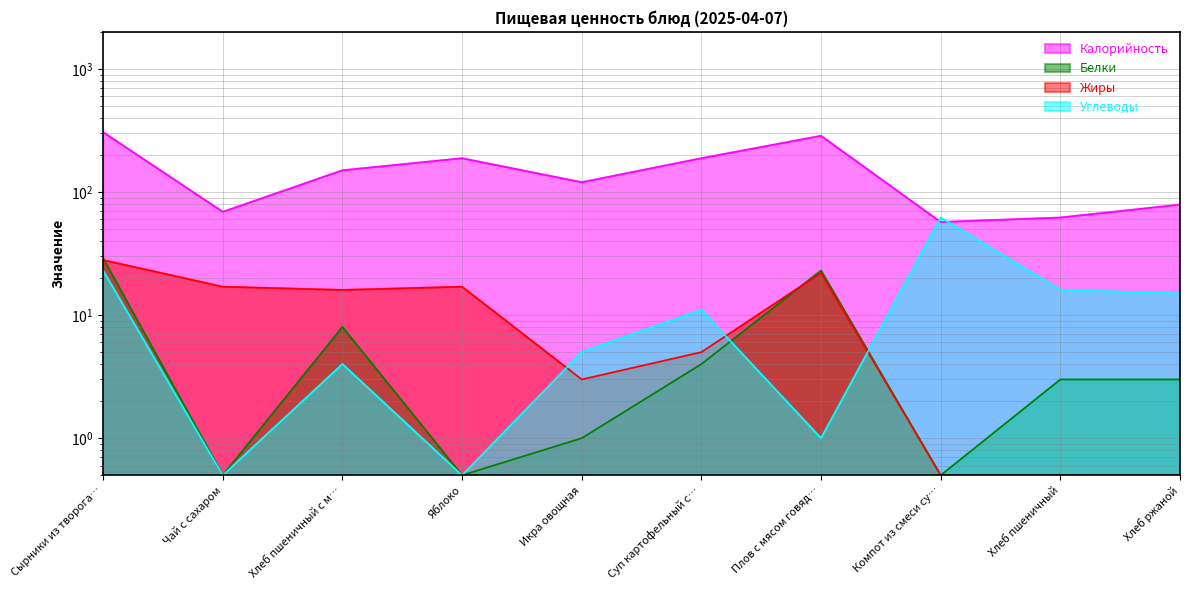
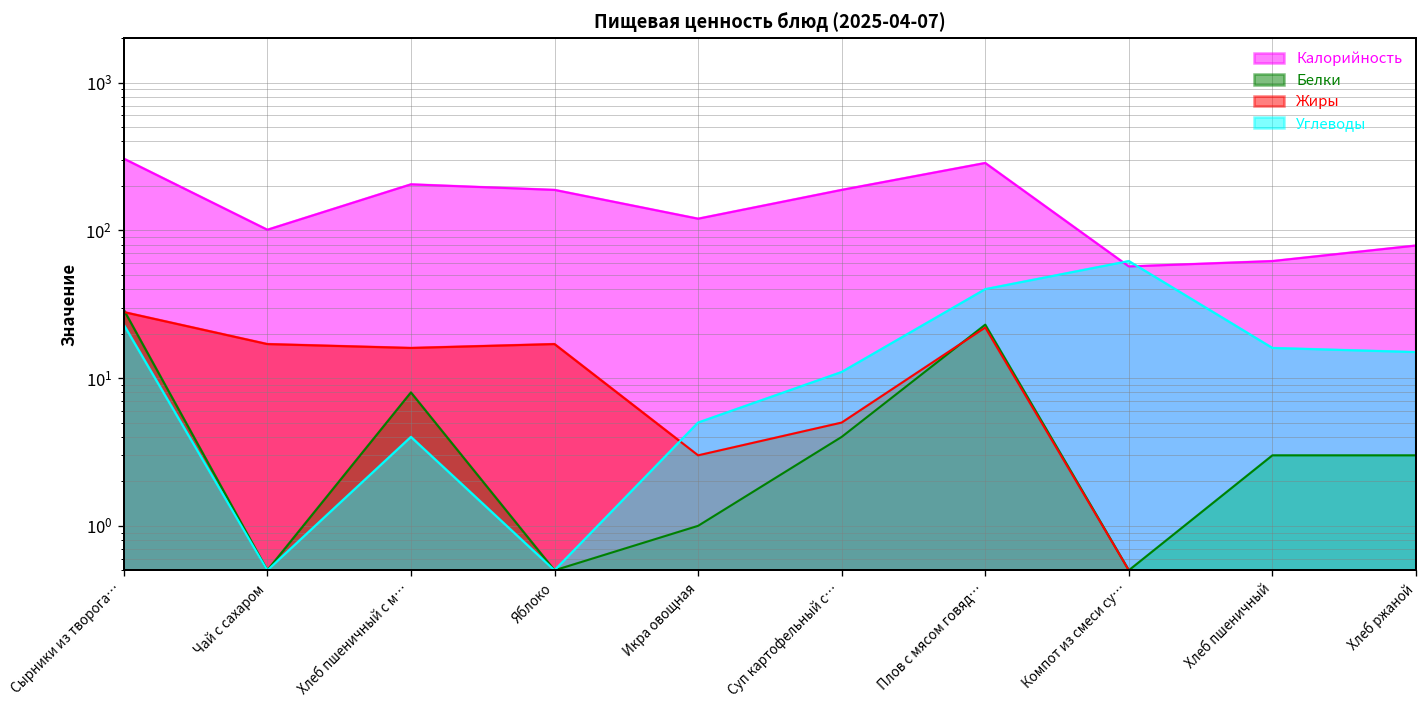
Калорийность, Чай с сахаром: 70 -> 100
Калорийность, Хлеб пшеничный с м…: 150 -> 210
Углеводы, Плов с мясом говяд…: 1 -> 40
